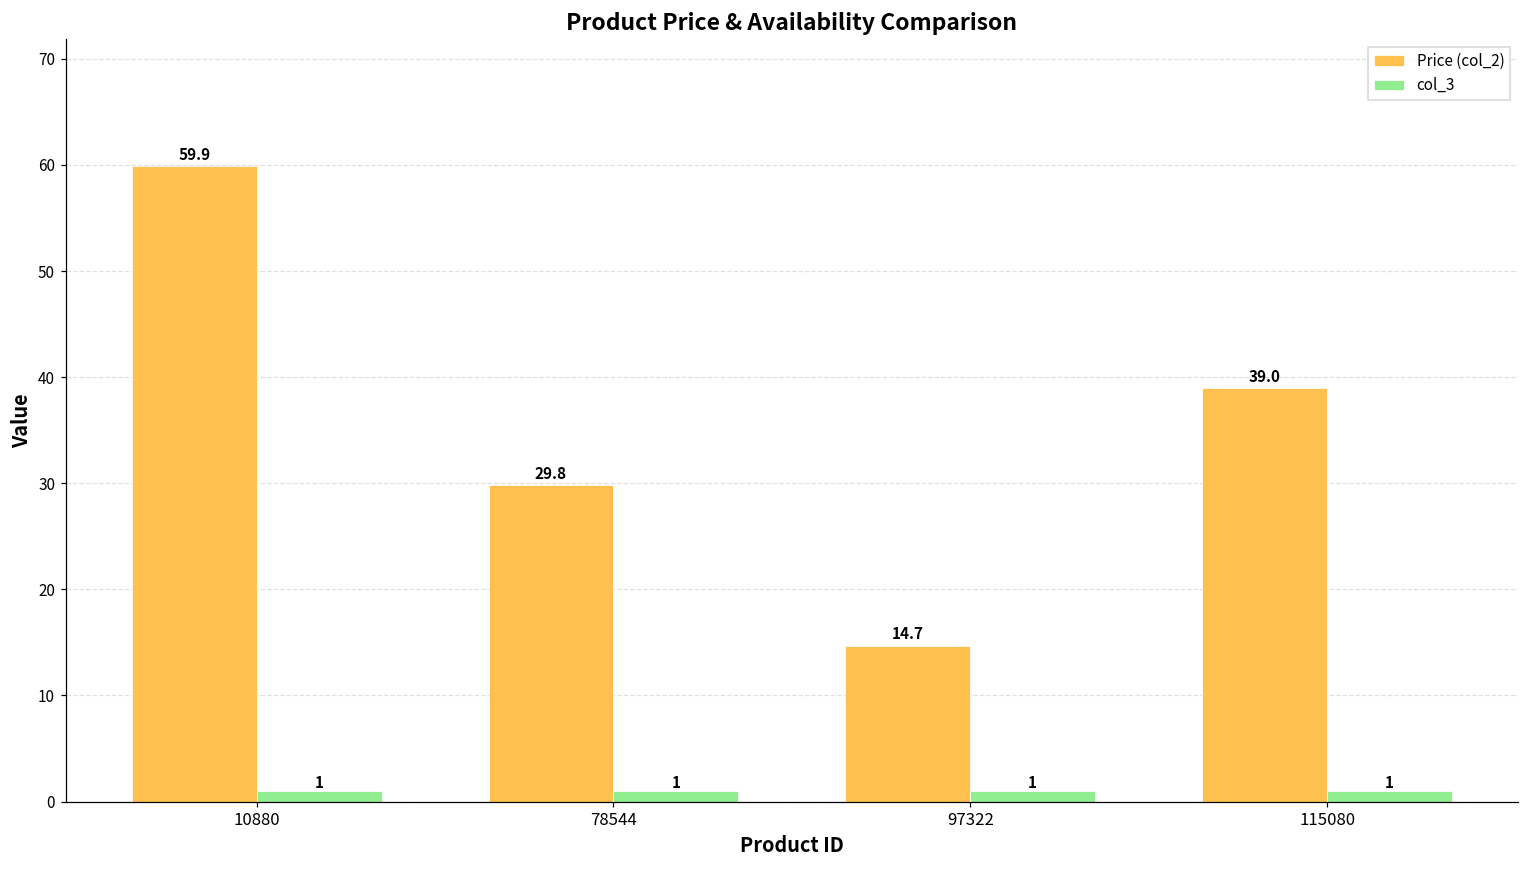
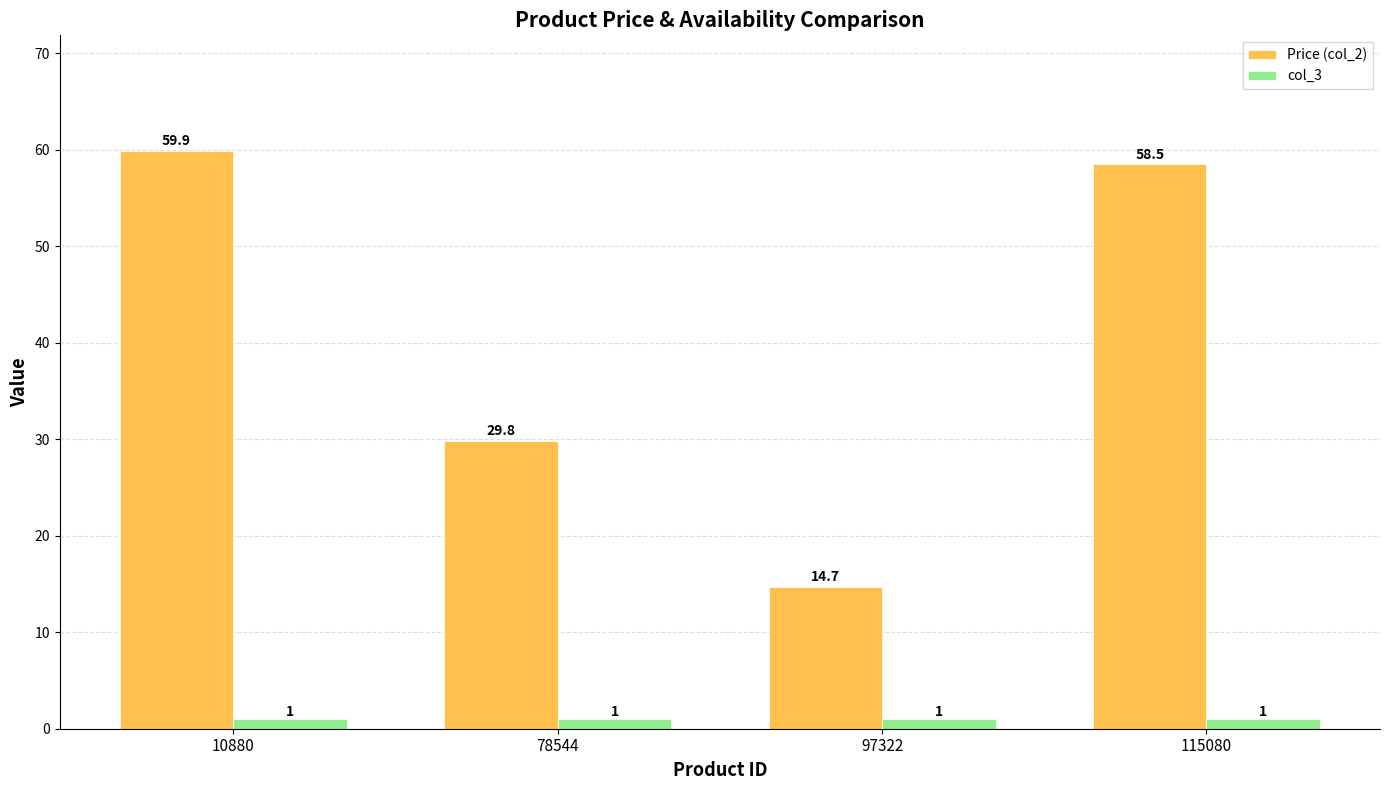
Price (col_2), 115080: 39.0 -> 58.5
